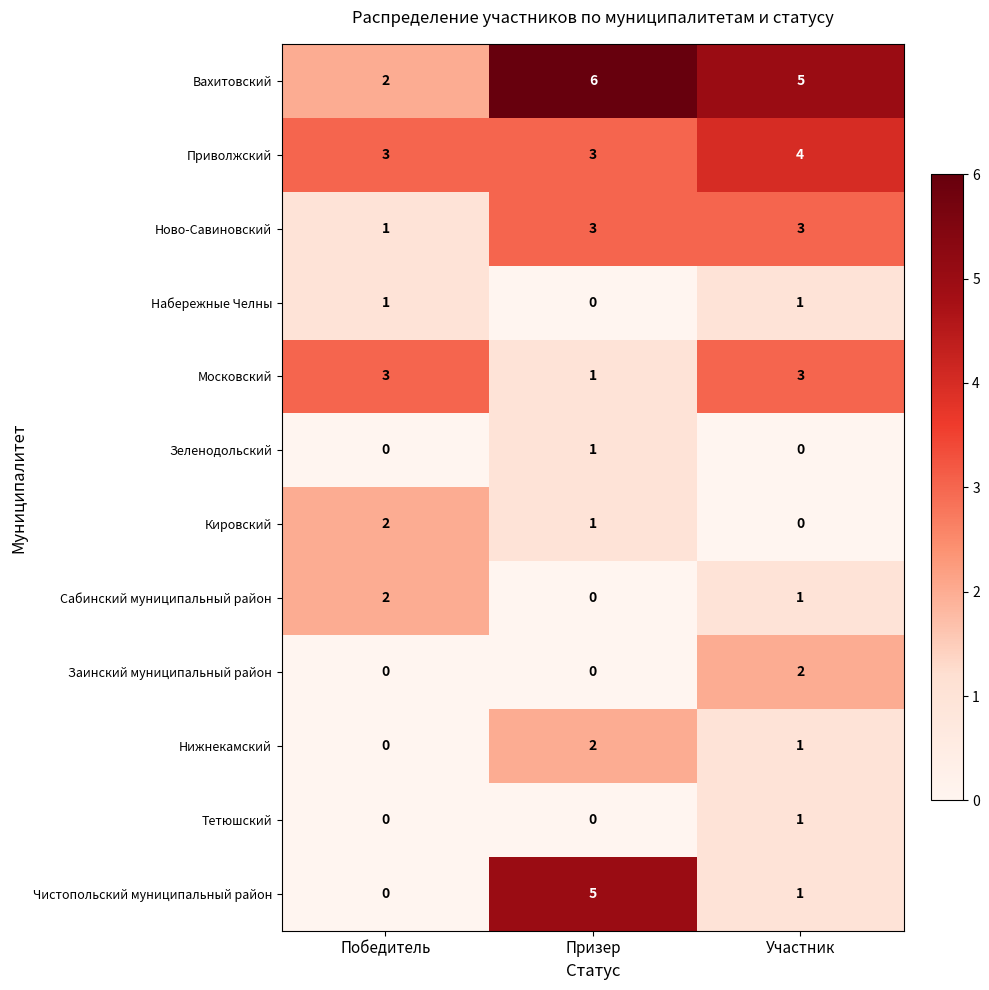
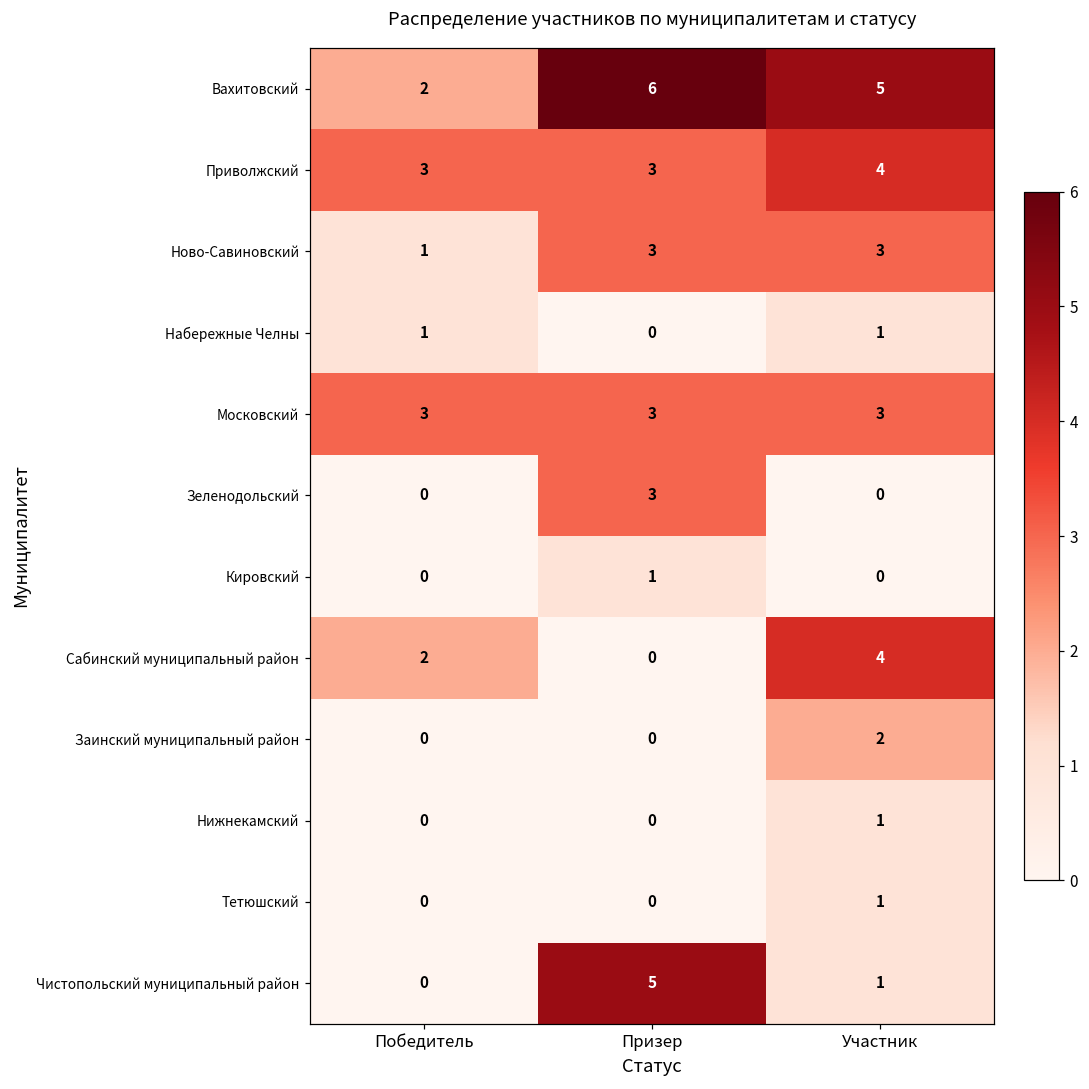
Московский, Призер: 1 -> 3
Зеленодольский, Призер: 1 -> 3
Кировский, Победитель: 2 -> 0
Сабинский муниципальный район, Участник: 1 -> 4
Нижнекамский, Призер: 2 -> 0
